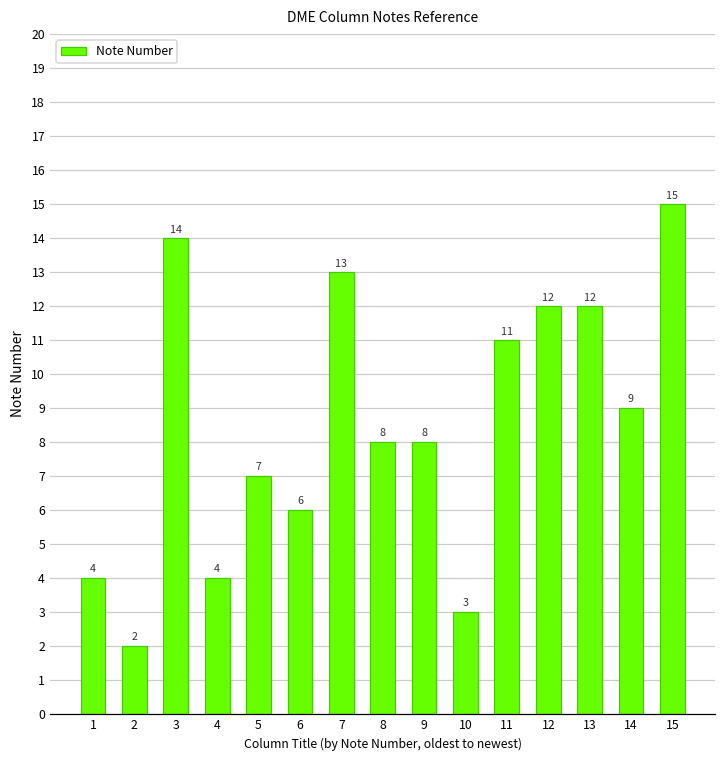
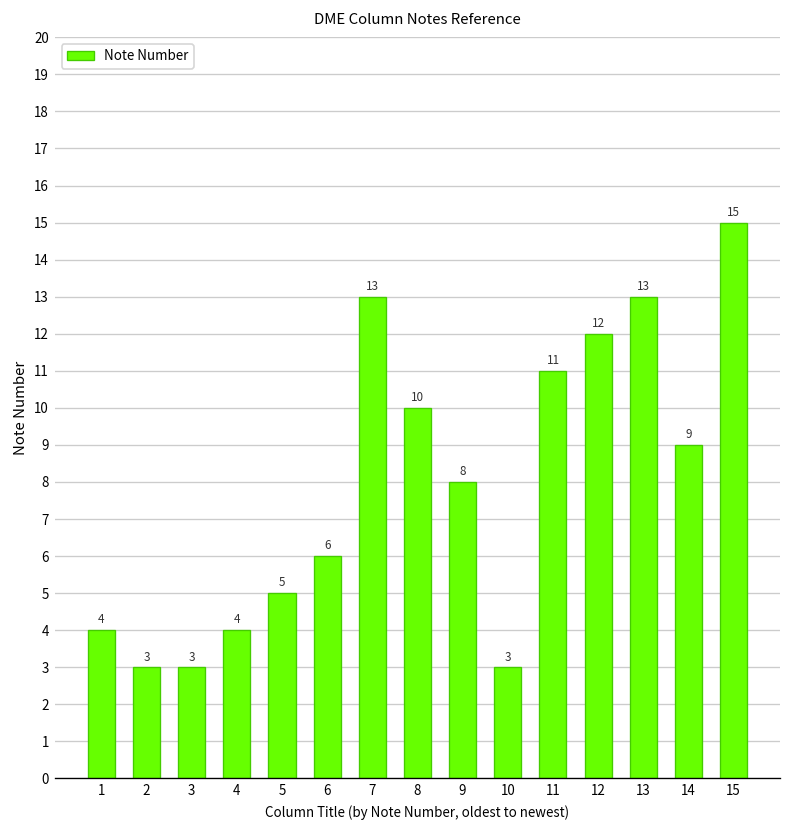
2: 2 -> 3
3: 14 -> 3
5: 7 -> 5
8: 8 -> 10
13: 12 -> 13
